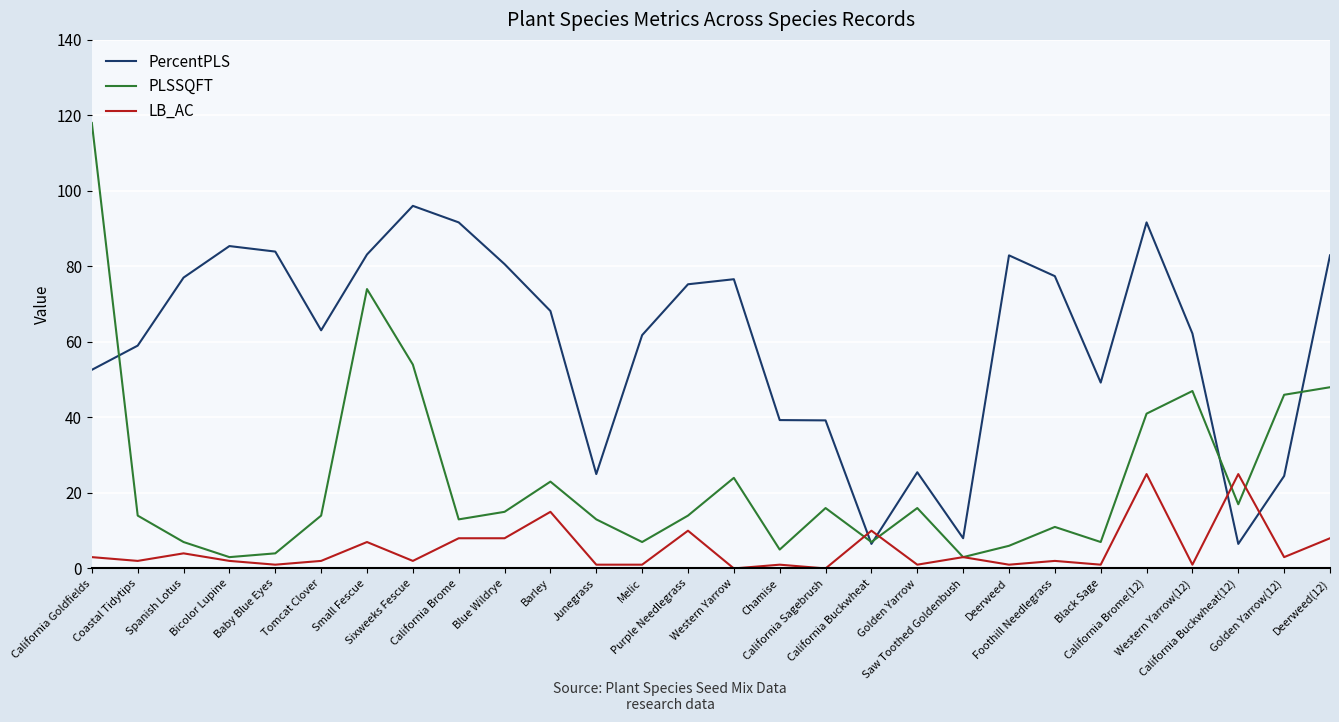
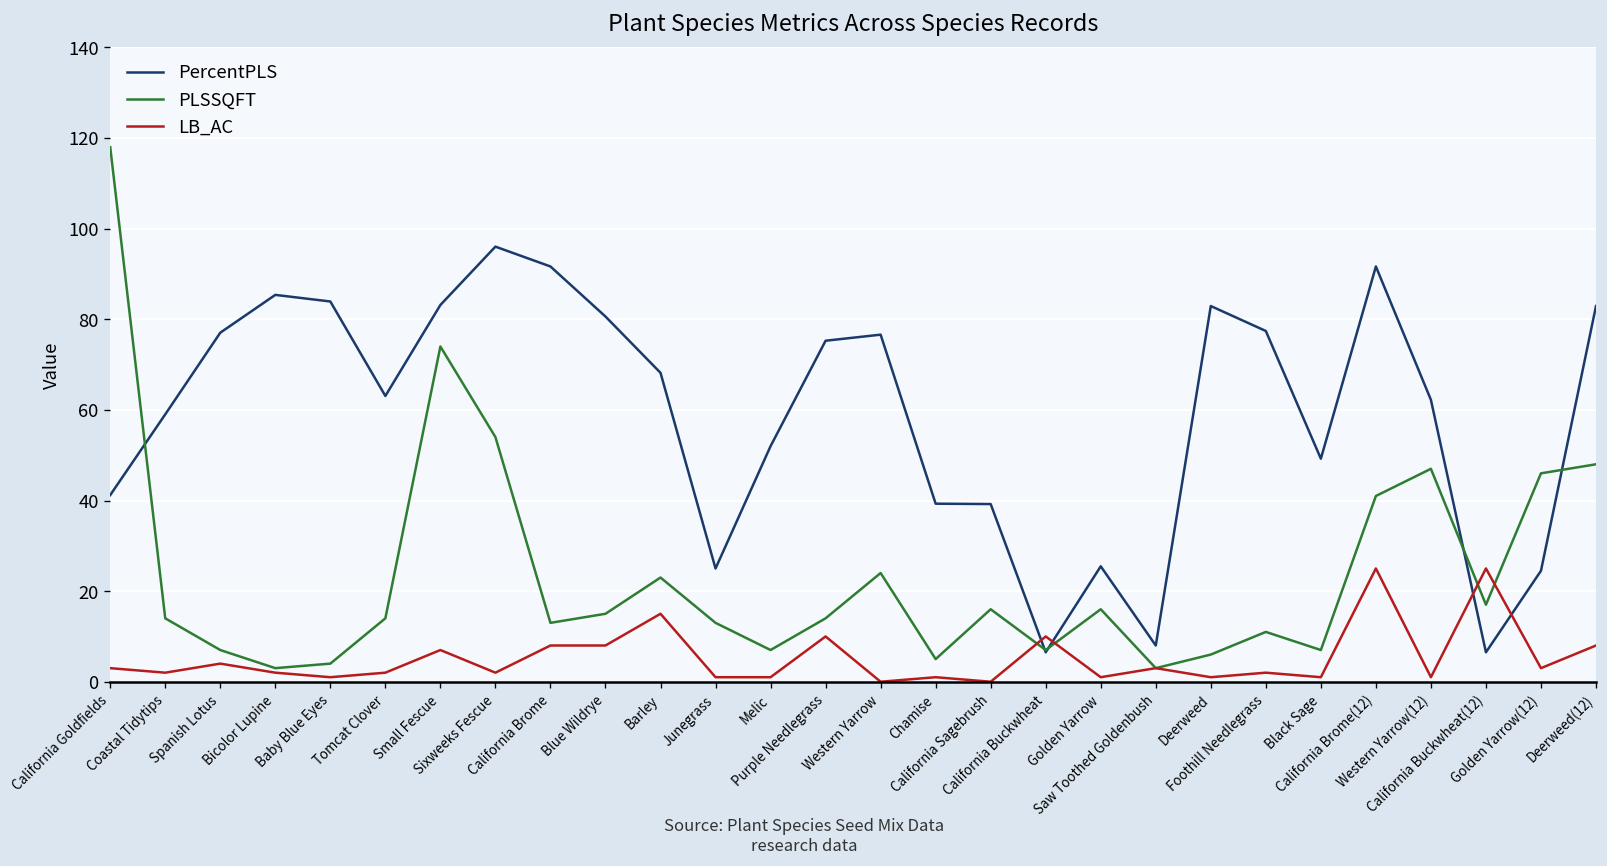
PercentPLS, California Goldfields: 53 -> 41
PercentPLS, Melic: 62 -> 52
